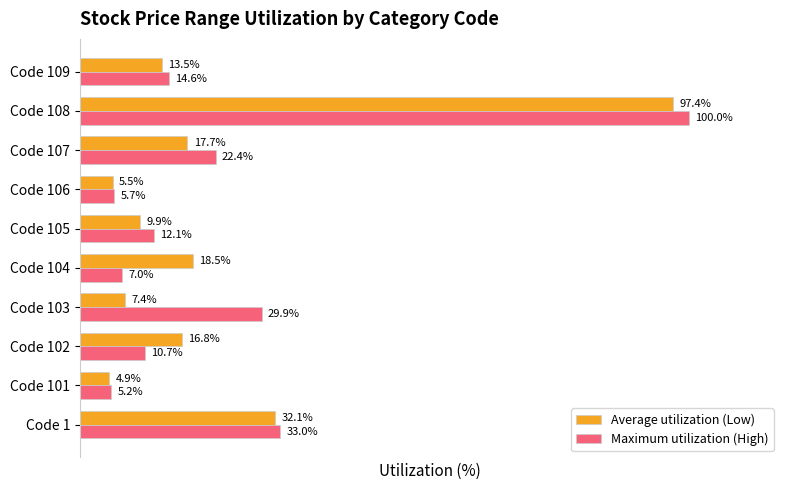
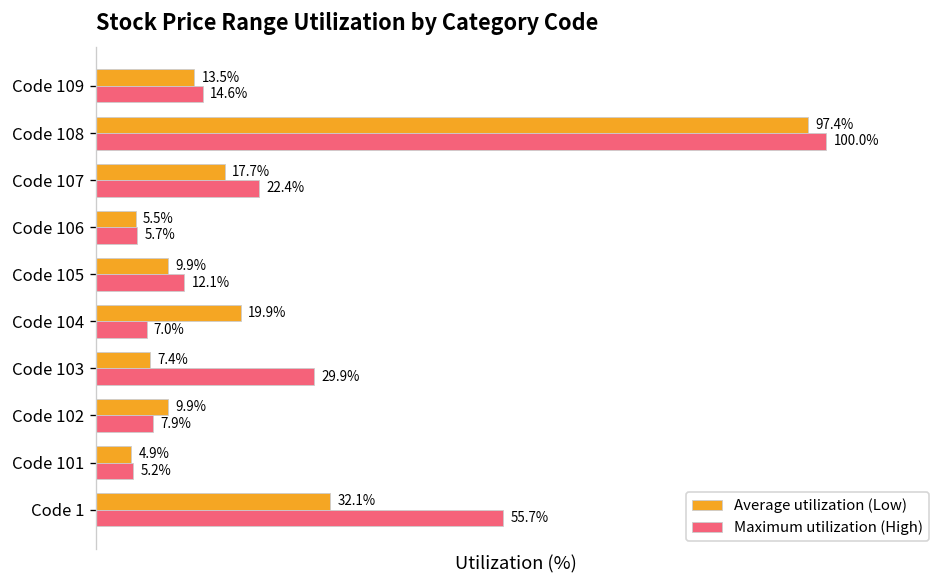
Average utilization (Low), Code 104: 18.5% -> 19.9%
Average utilization (Low), Code 102: 16.8% -> 9.9%
Maximum utilization (High), Code 102: 10.7% -> 7.9%
Maximum utilization (High), Code 1: 33.0% -> 55.7%
